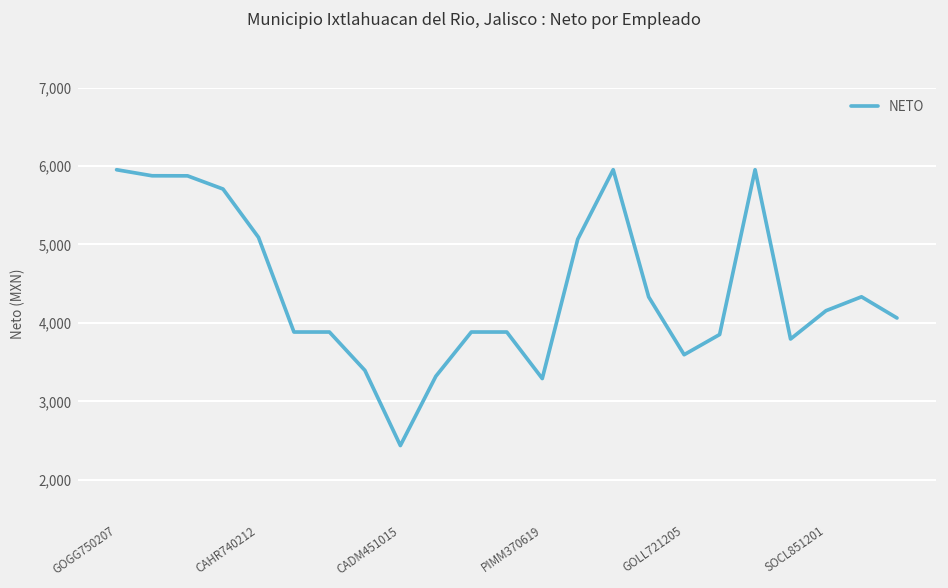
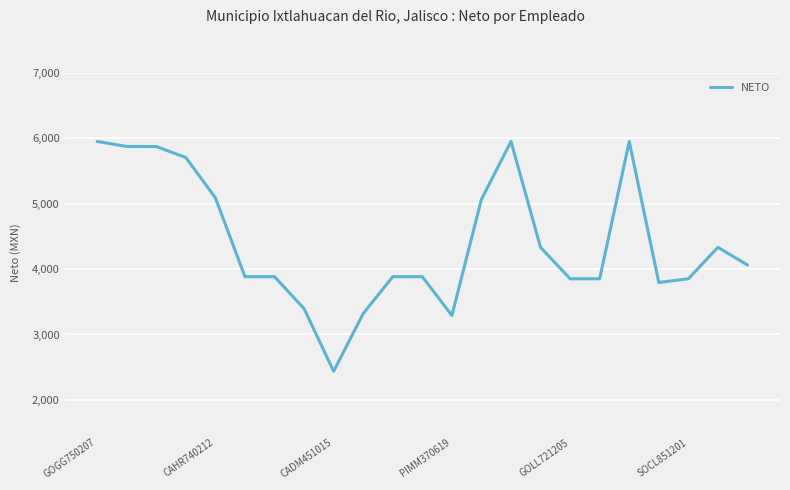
GOLL721205: 3,600 -> 3,900
SOCL851201: 4,200 -> 3,900
